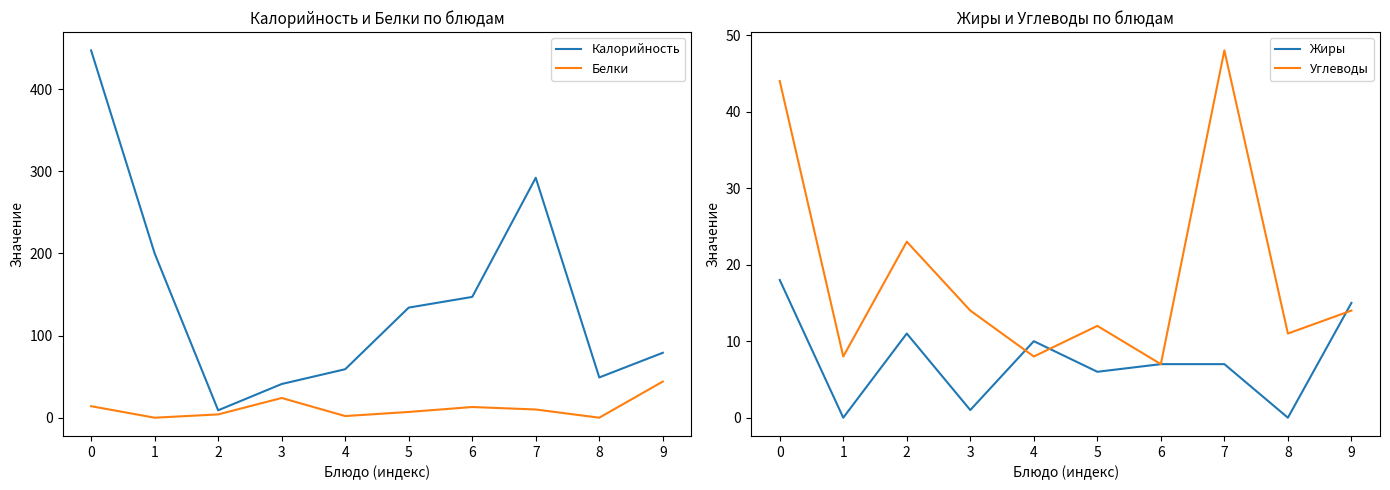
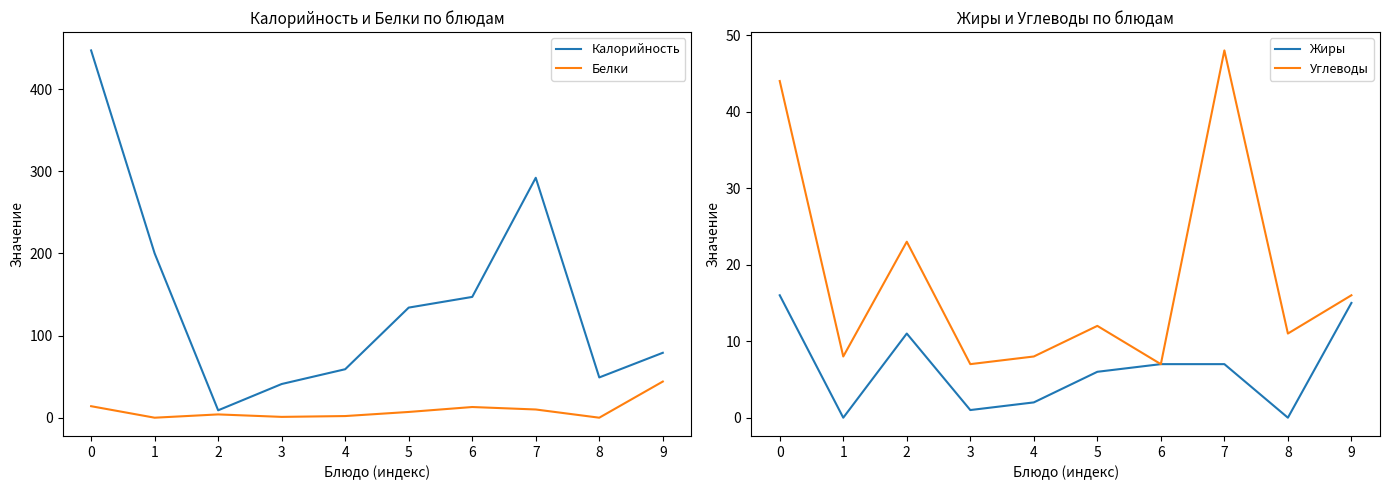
Калорийность и Белки по блюдам, Белки, 3: 20 -> 0
Жиры и Углеводы по блюдам, Жиры, 0: 18 -> 16
Жиры и Углеводы по блюдам, Углеводы, 3: 14 -> 7
Жиры и Углеводы по блюдам, Жиры, 4: 10 -> 2
Жиры и Углеводы по блюдам, Углеводы, 9: 14 -> 16
